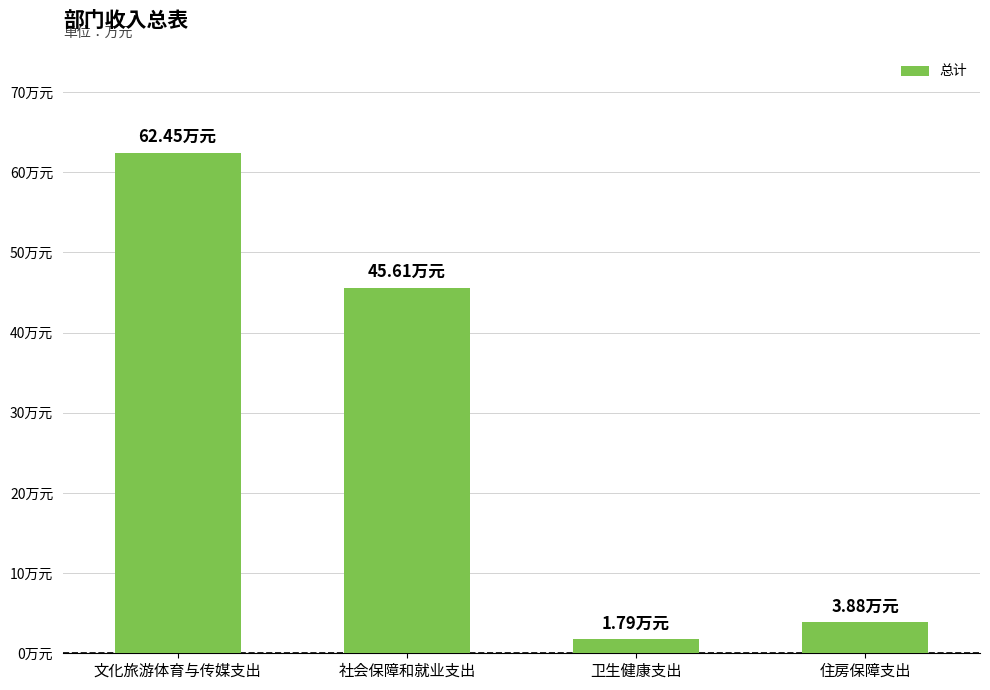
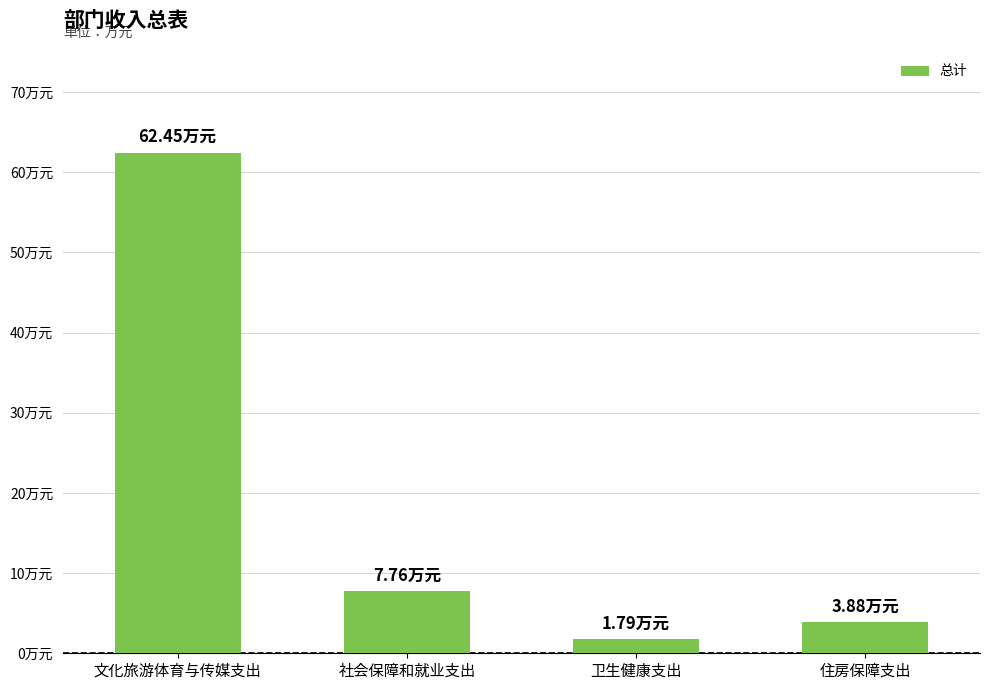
社会保障和就业支出: 45.61 -> 7.76
